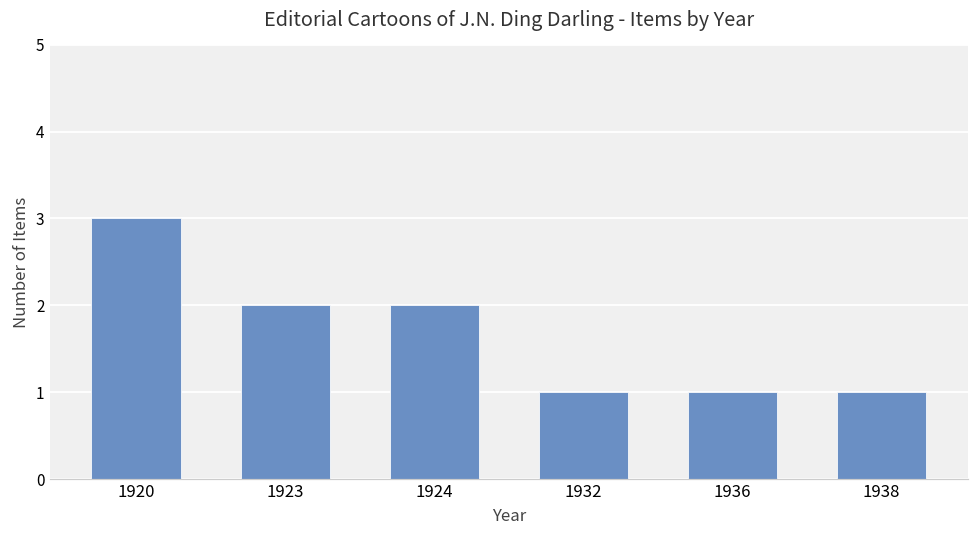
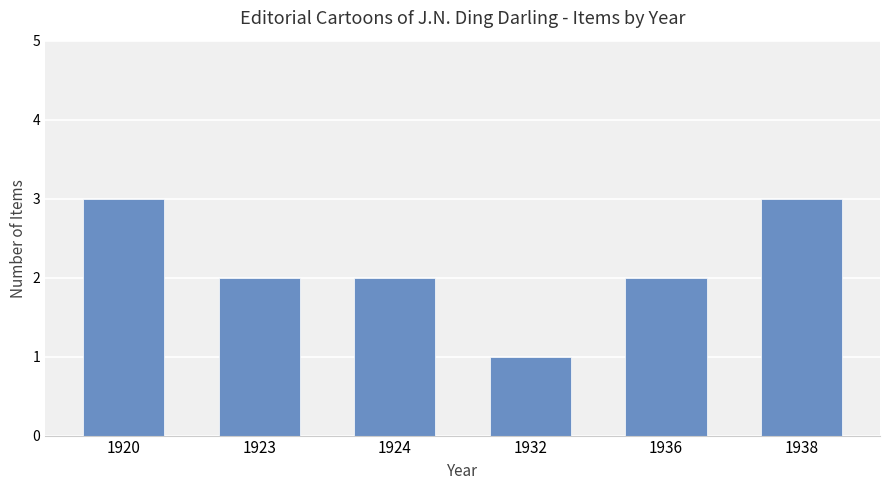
1936: 1 -> 2
1938: 1 -> 3
